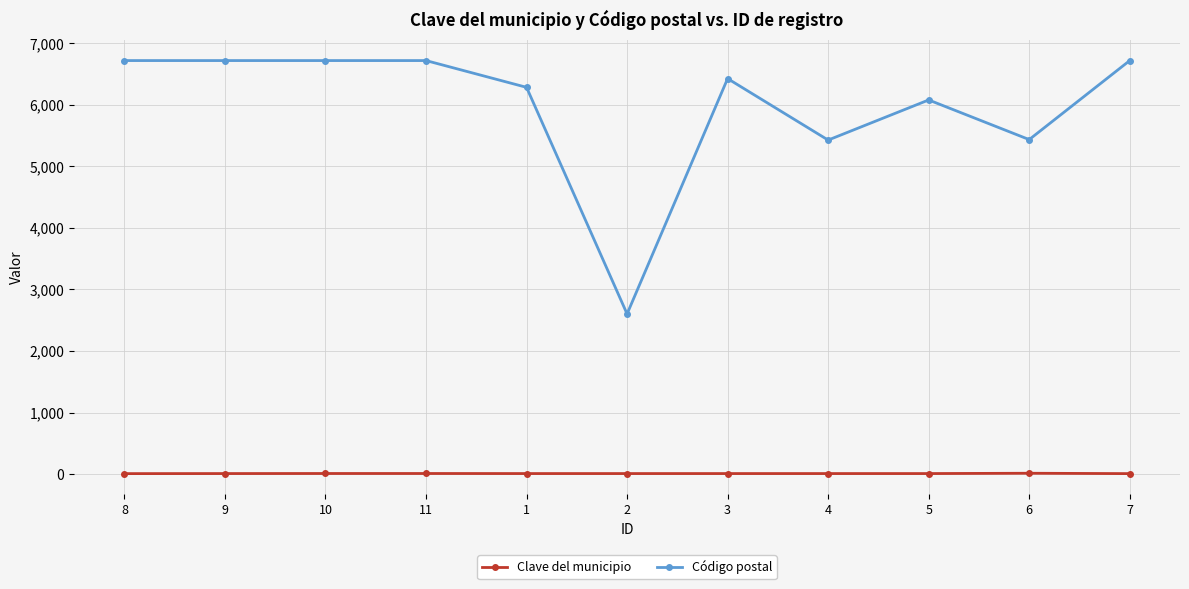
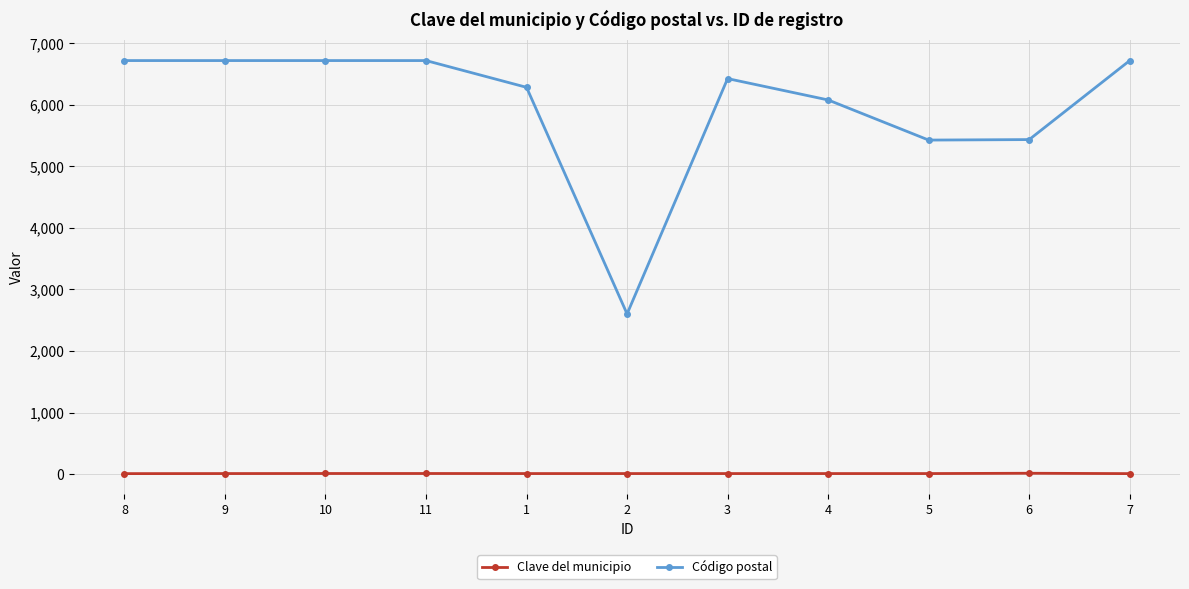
Código postal, 4: 5,400 -> 6,100
Código postal, 5: 6,100 -> 5,400
